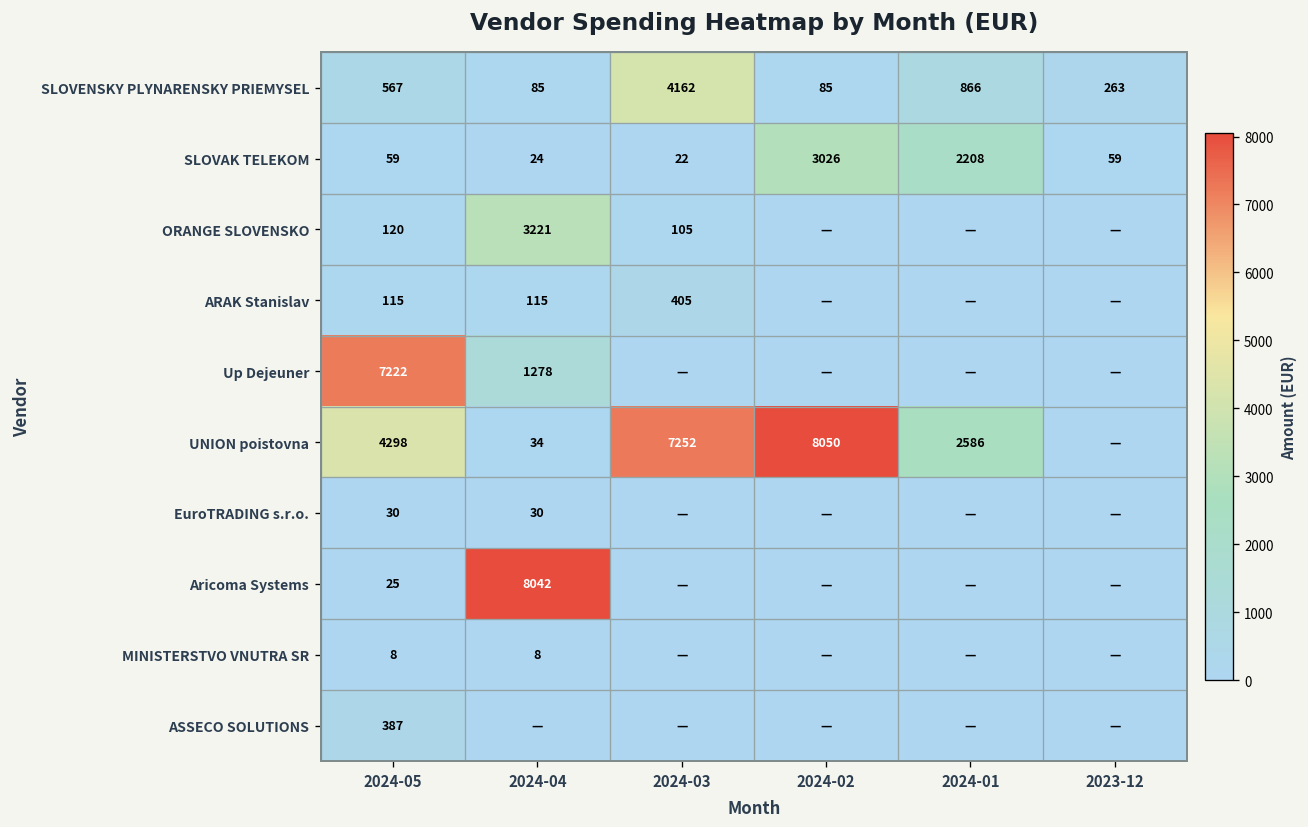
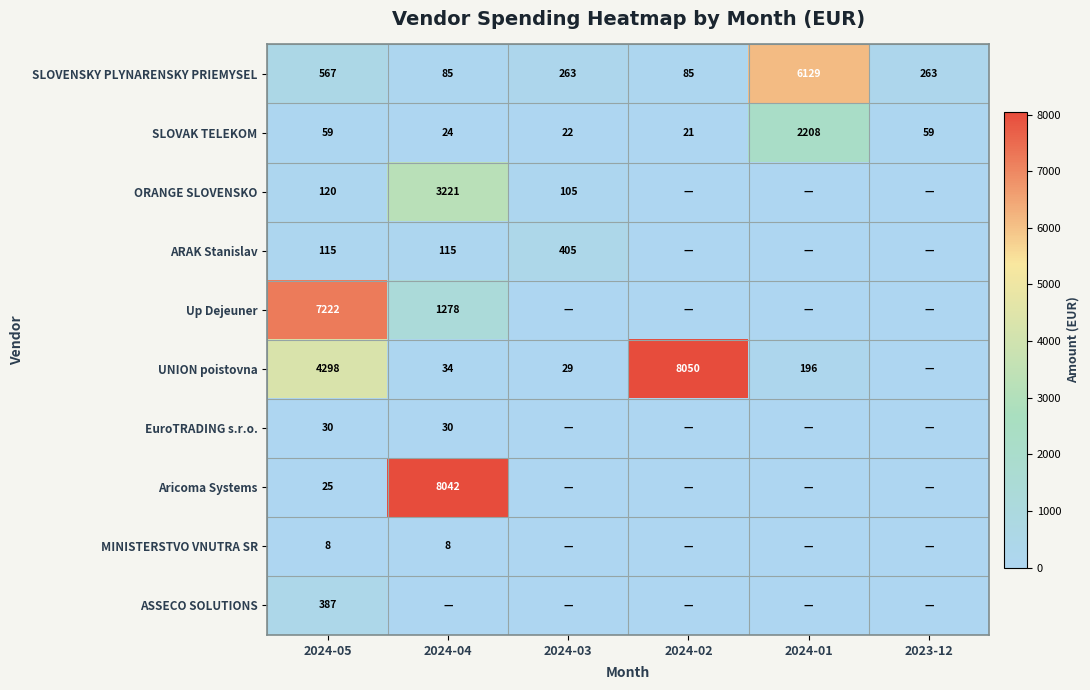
SLOVENSKY PLYNARENSKY PRIEMYSEL, 2024-03: 4162 -> 263
SLOVENSKY PLYNARENSKY PRIEMYSEL, 2024-01: 866 -> 6129
SLOVAK TELEKOM, 2024-02: 3026 -> 21
UNION poistovna, 2024-03: 7252 -> 29
UNION poistovna, 2024-01: 2586 -> 196
